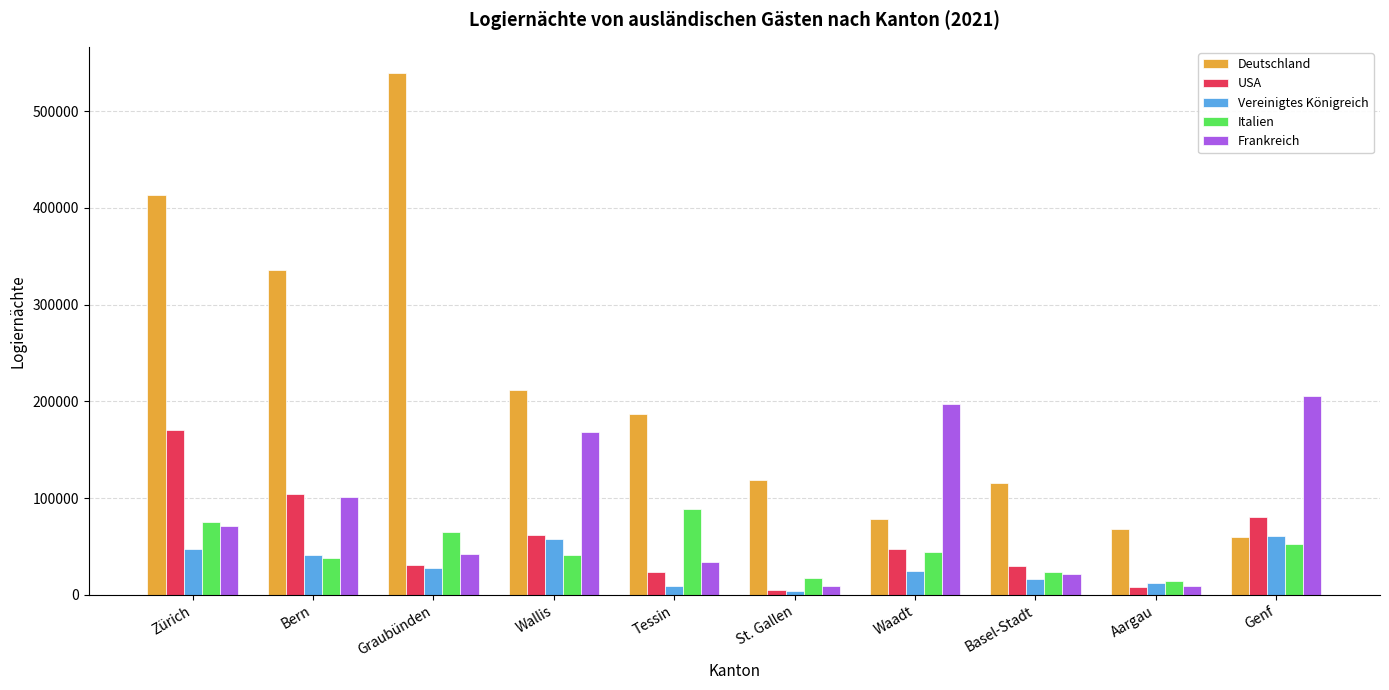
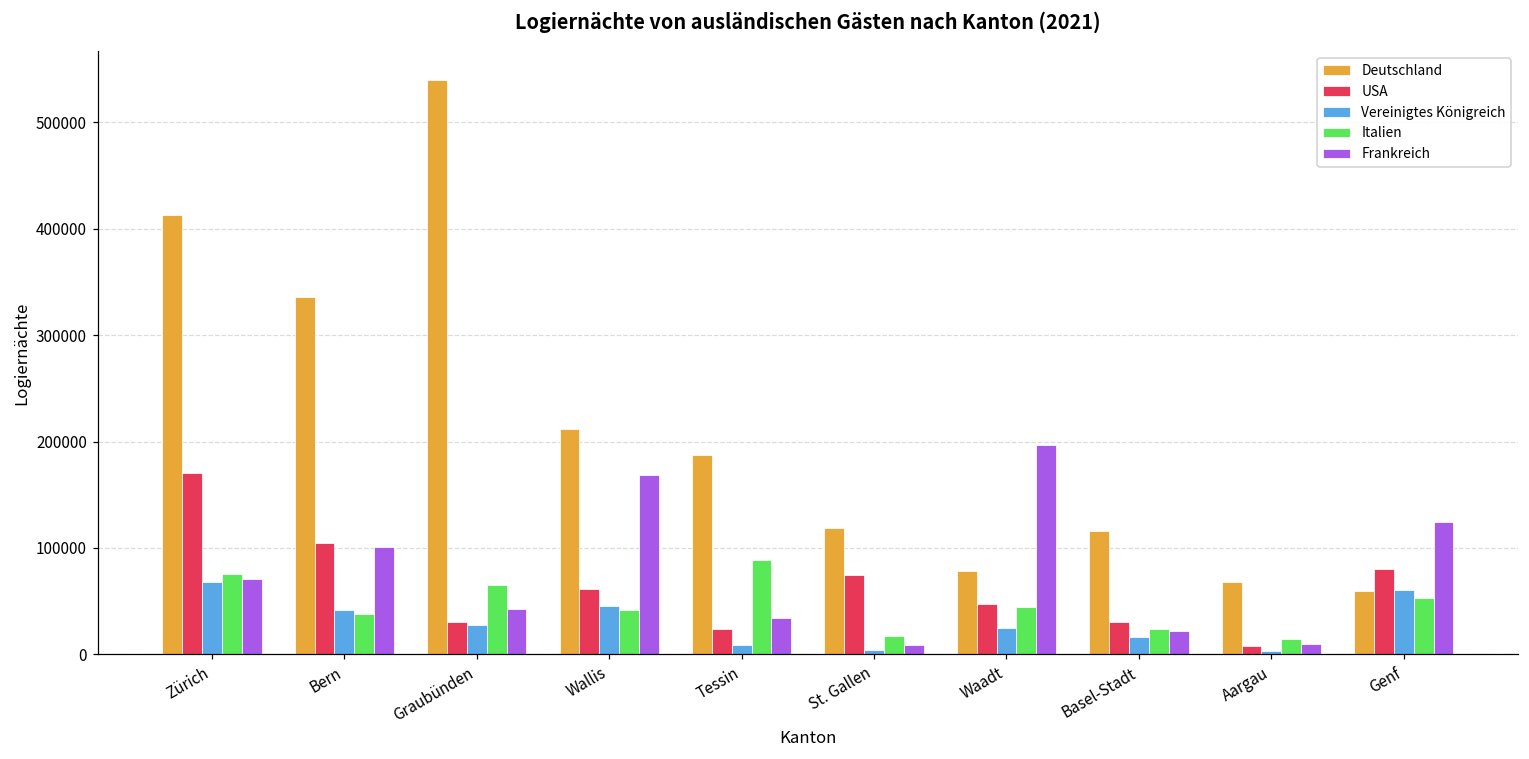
Vereinigtes Königreich, Zürich: 50000 -> 70000
Vereinigtes Königreich, Wallis: 60000 -> 50000
USA, St. Gallen: 10000 -> 70000
Vereinigtes Königreich, Aargau: 10000 -> 0
Frankreich, Genf: 210000 -> 120000
